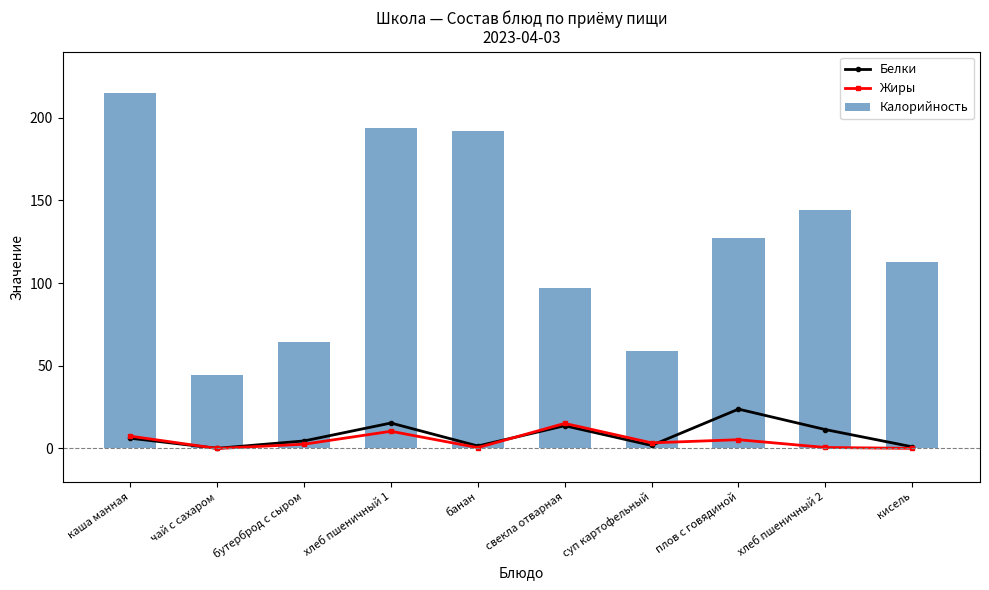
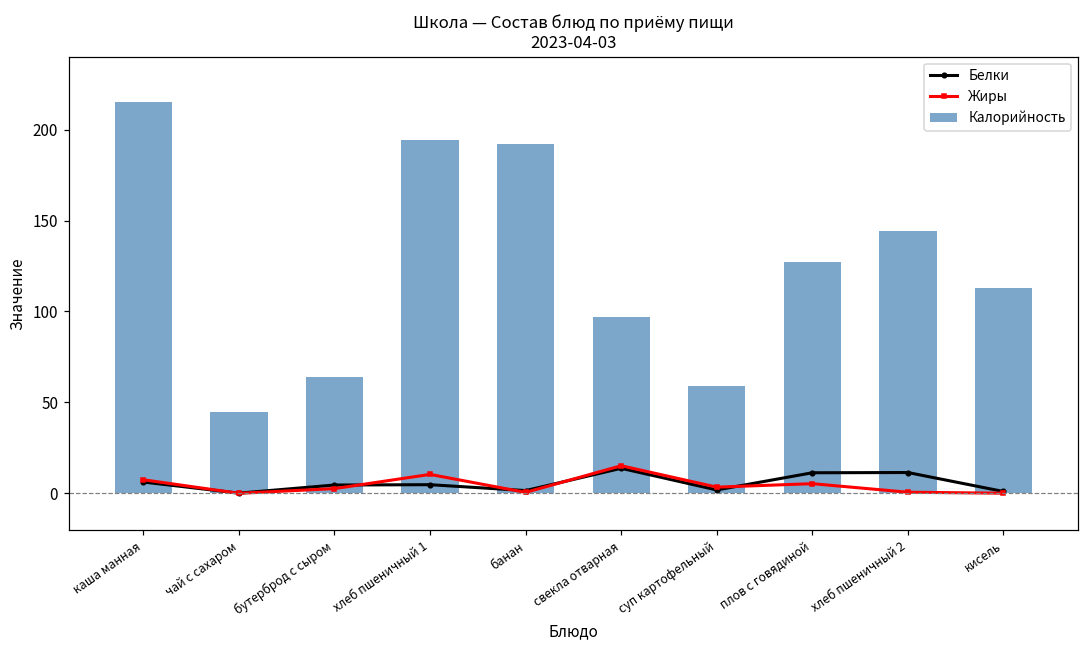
Белки, хлеб пшеничный 1: 15 -> 5
Белки, плов с говядиной: 24 -> 11
